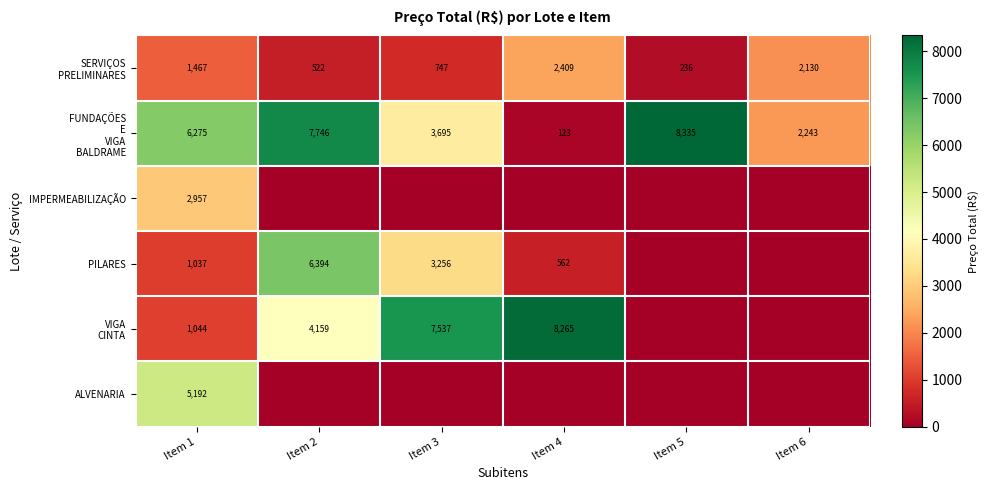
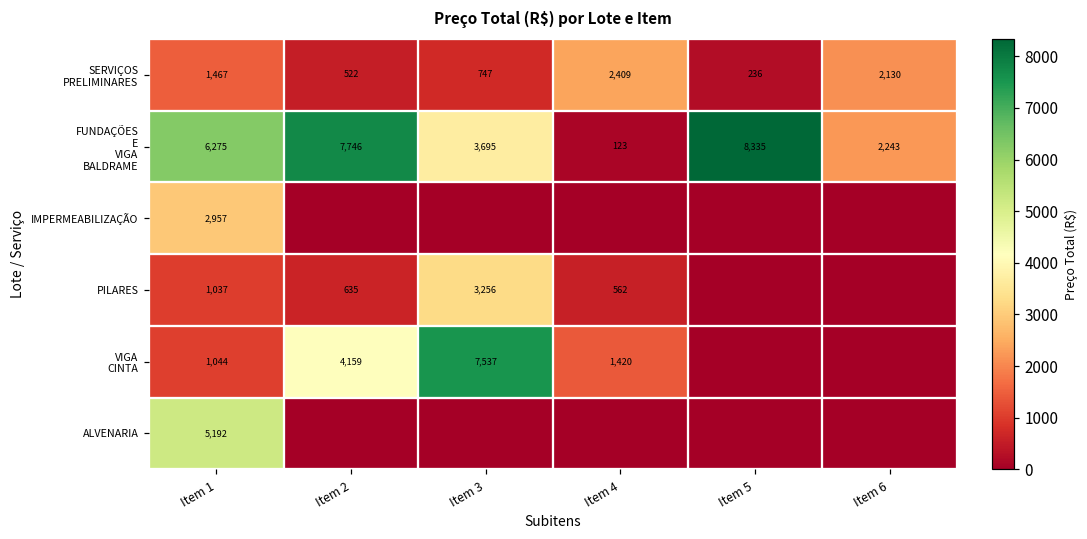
PILARES, Item 2: 6,394 -> 635
VIGA CINTA, Item 4: 8,265 -> 1,420
